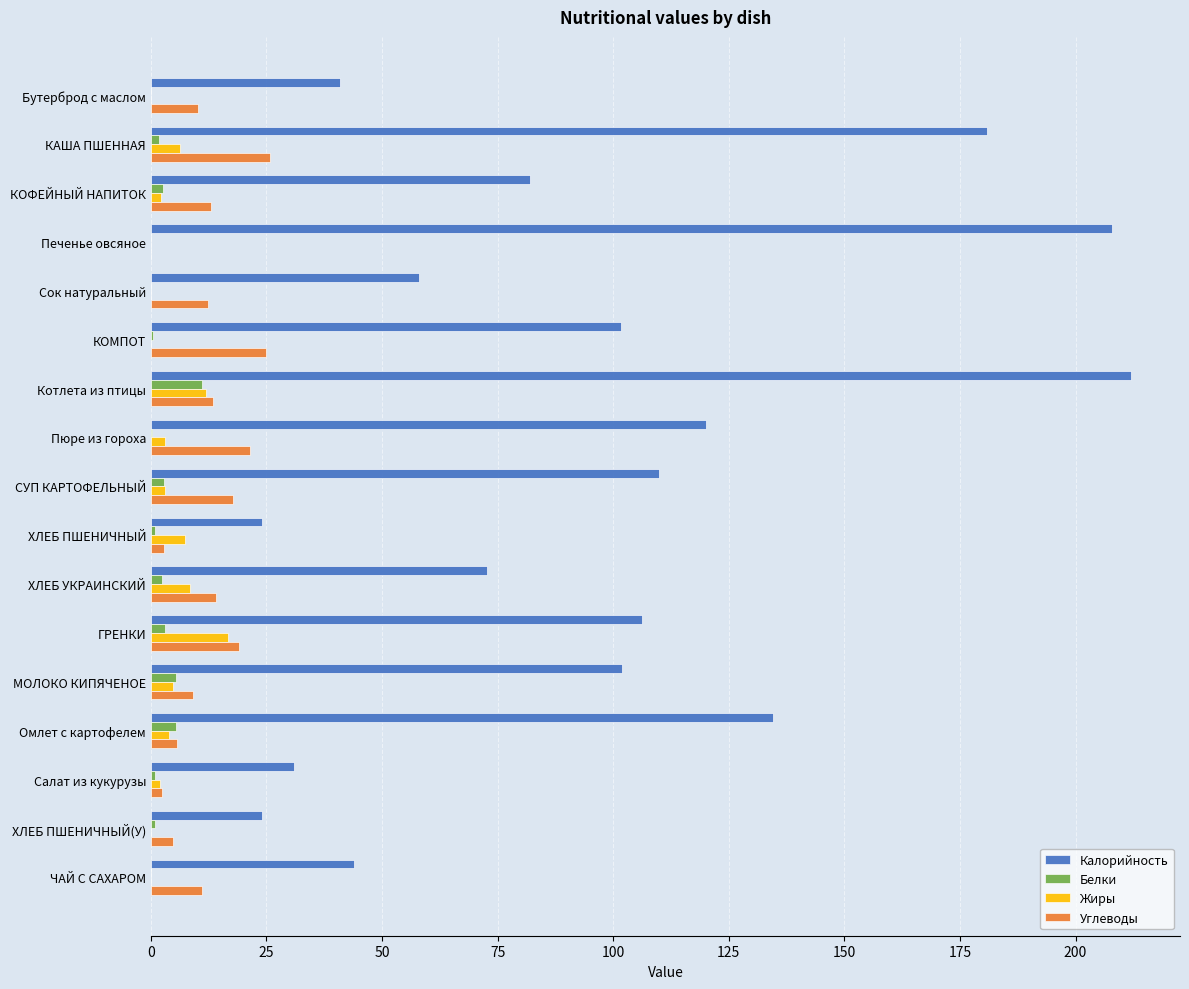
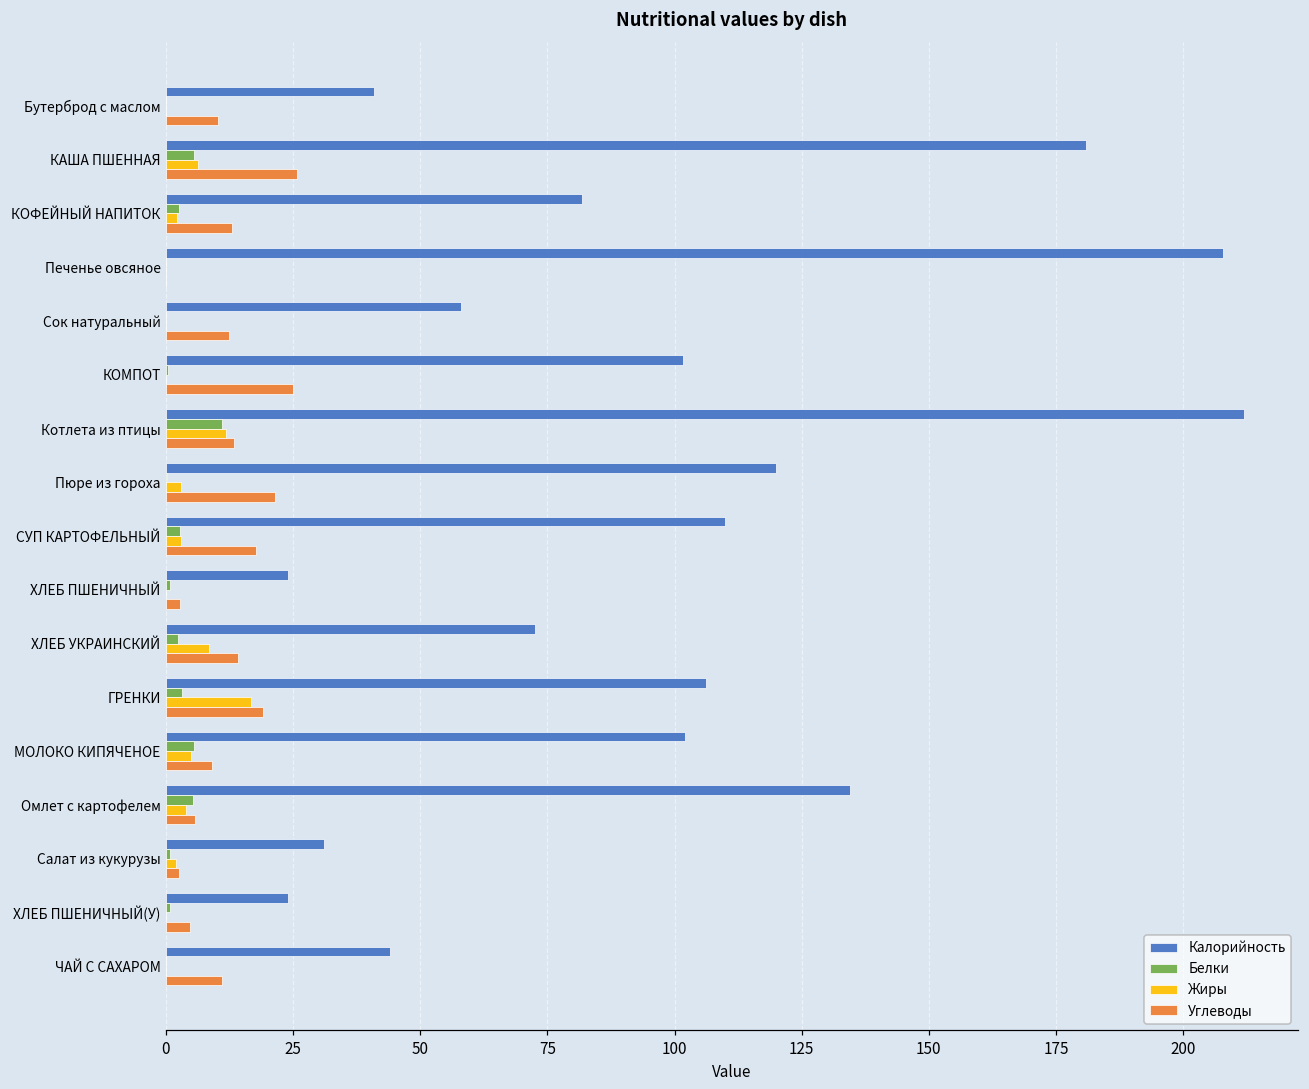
Белки, КАША ПШЕННАЯ: 2 -> 5
Жиры, ХЛЕБ ПШЕНИЧНЫЙ: 7 -> 0
